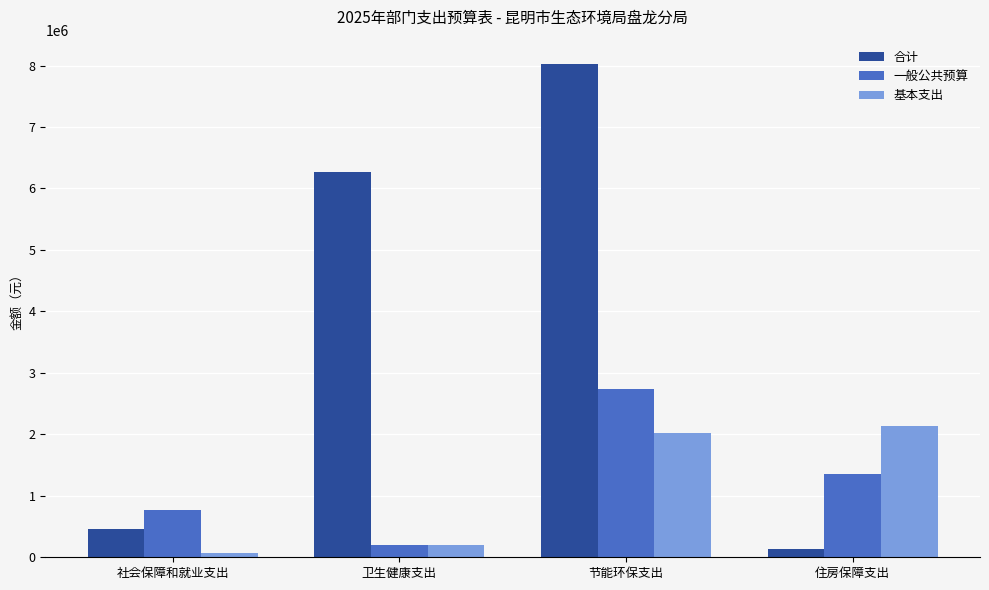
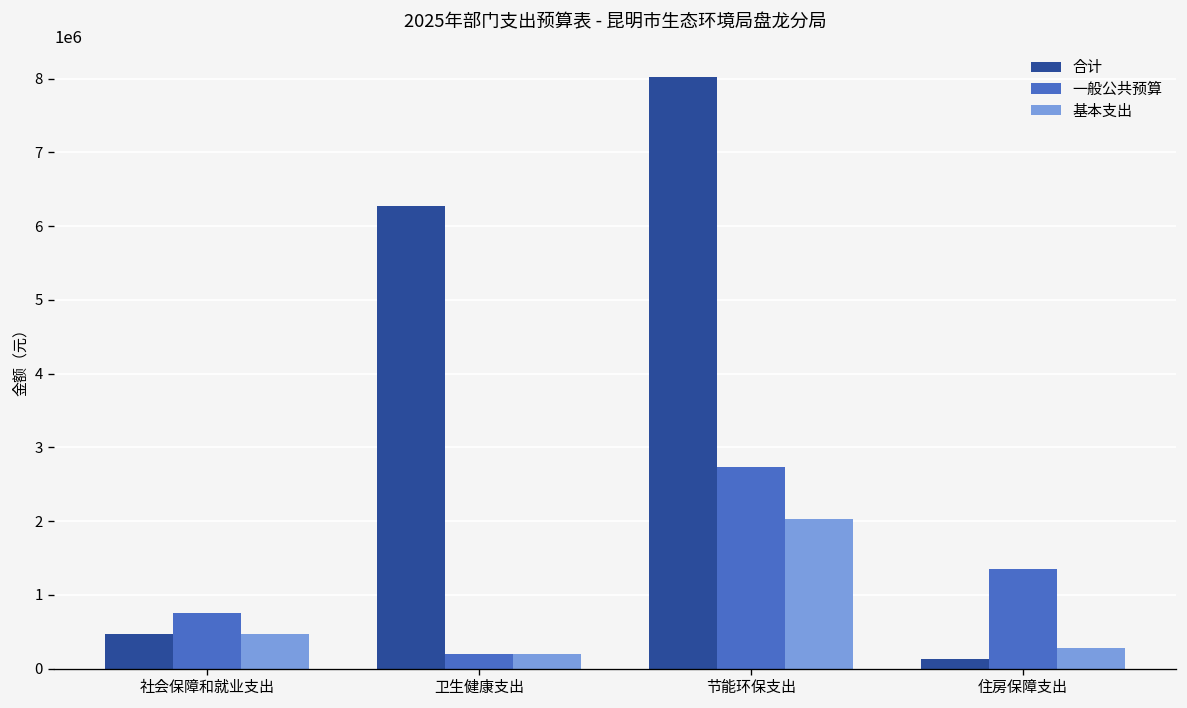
基本支出, 社会保障和就业支出: 100000 -> 500000
基本支出, 住房保障支出: 2100000 -> 300000
